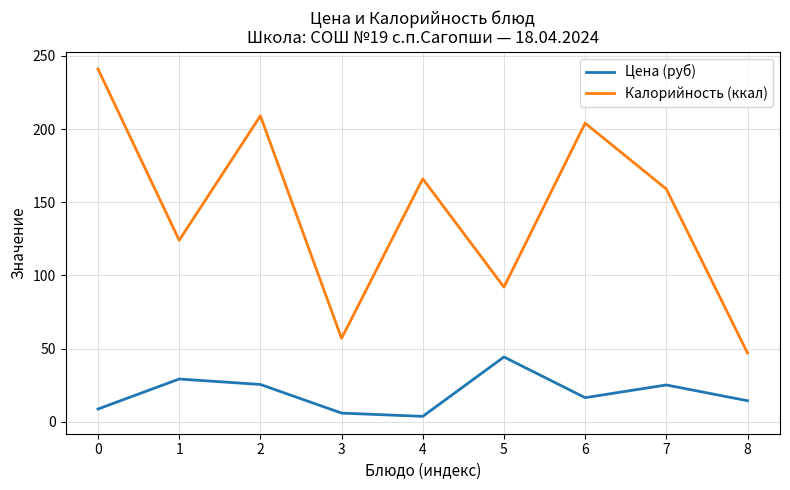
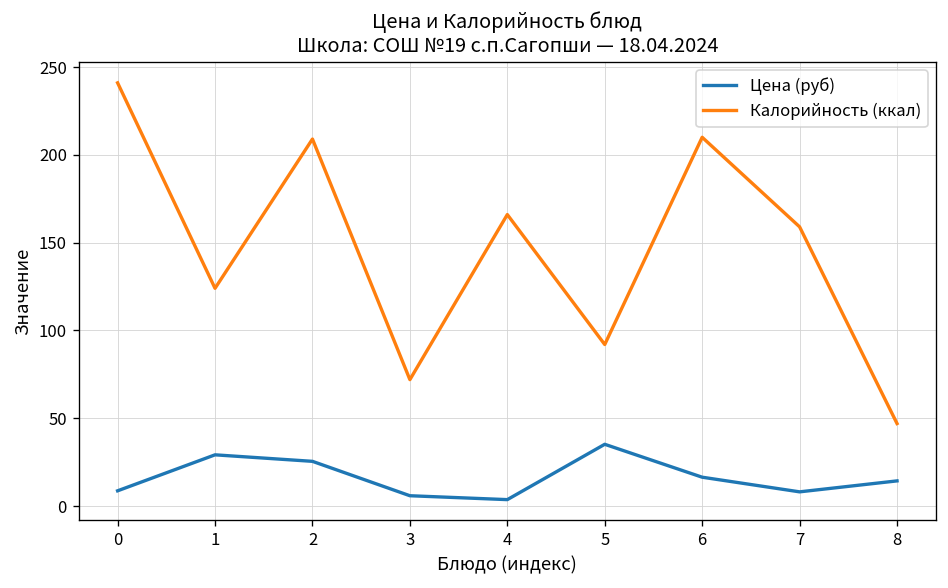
Калорийность (ккал), 3: 57 -> 72
Цена (руб), 5: 44 -> 35
Калорийность (ккал), 6: 204 -> 210
Цена (руб), 7: 25 -> 8
